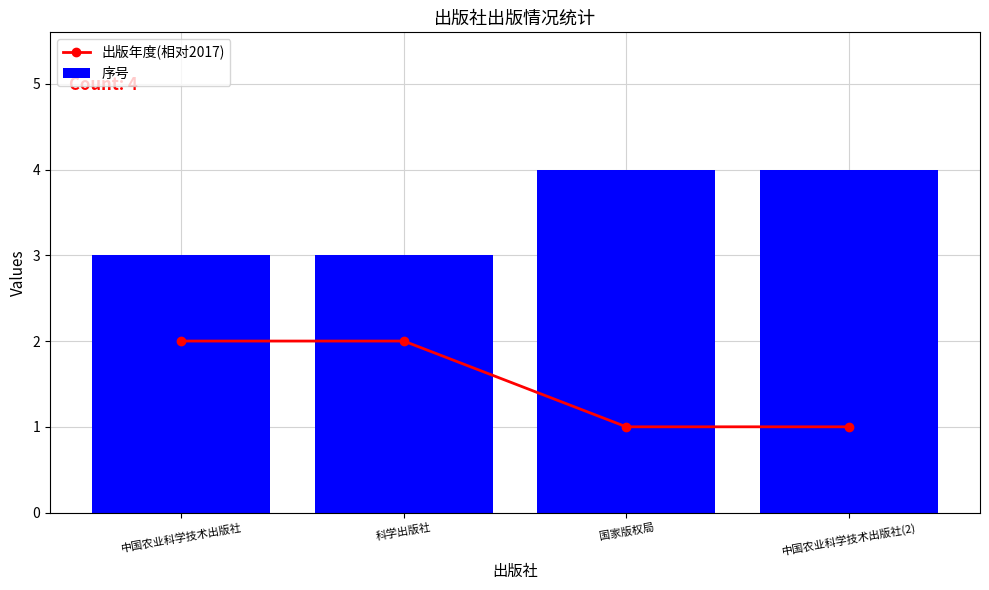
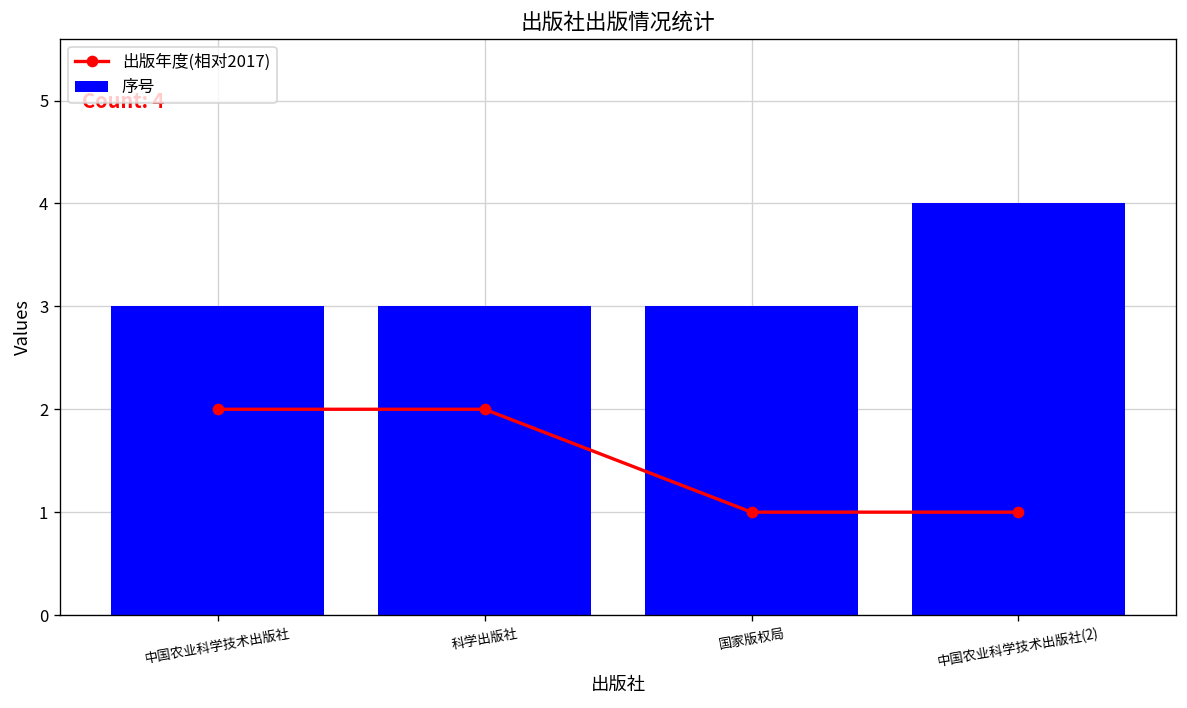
序号, 国家版权局: 4 -> 3
